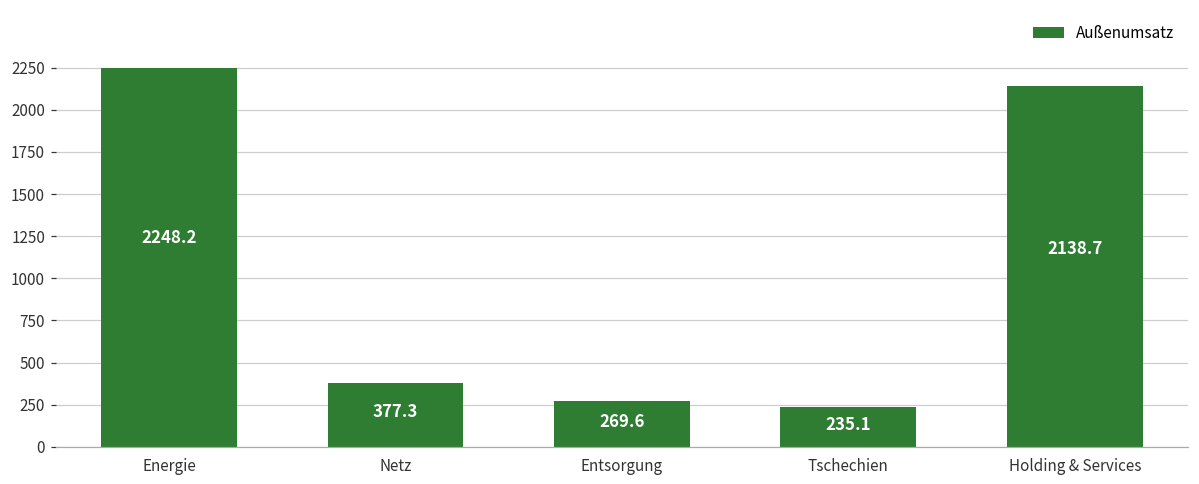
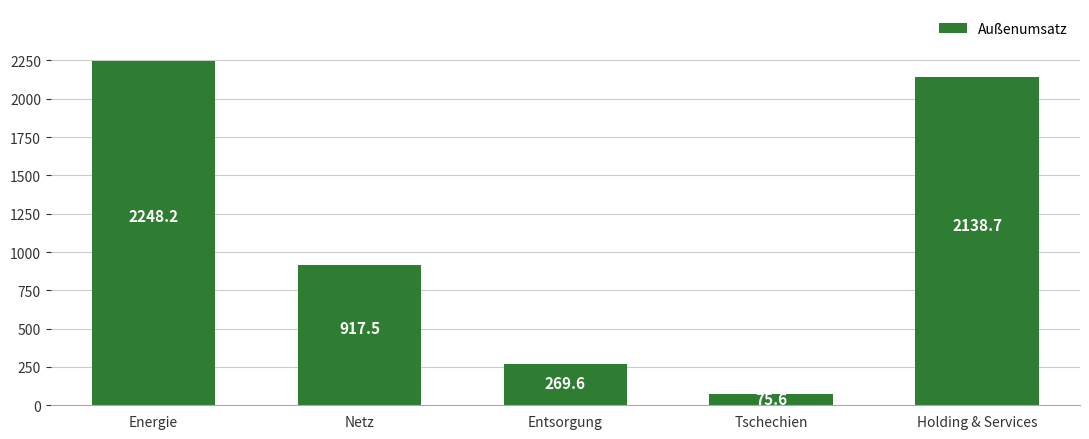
Netz: 377.3 -> 917.5
Tschechien: 235.1 -> 75.6
